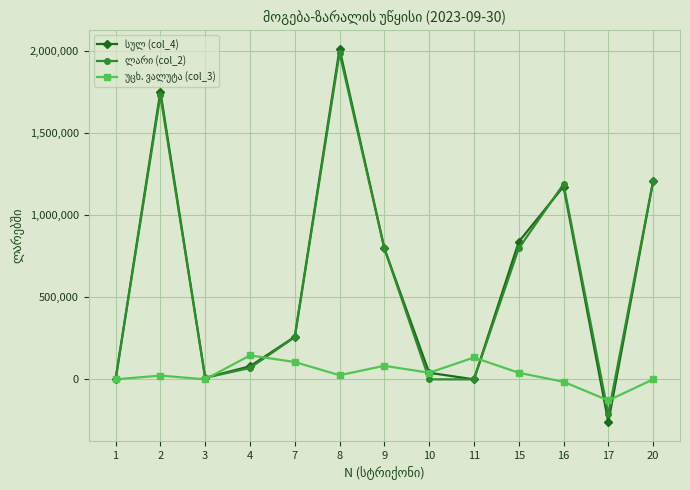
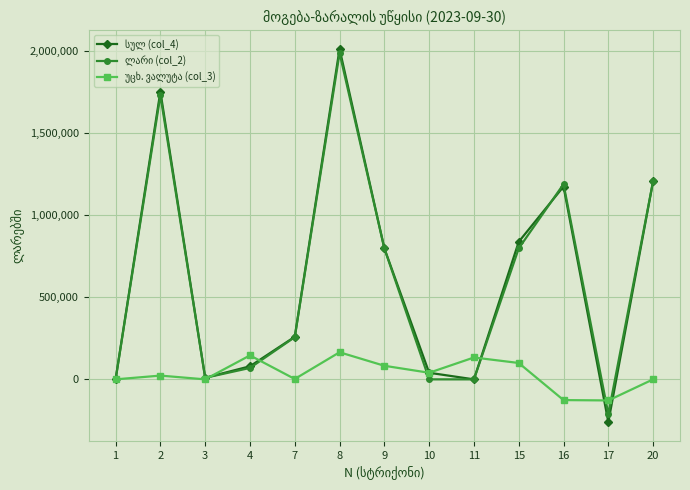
უცხ. ვალუტა (col_3), 7: 110,000 -> 0
უცხ. ვალუტა (col_3), 8: 30,000 -> 170,000
უცხ. ვალუტა (col_3), 15: 40,000 -> 100,000
უცხ. ვალუტა (col_3), 16: -10,000 -> -130,000
